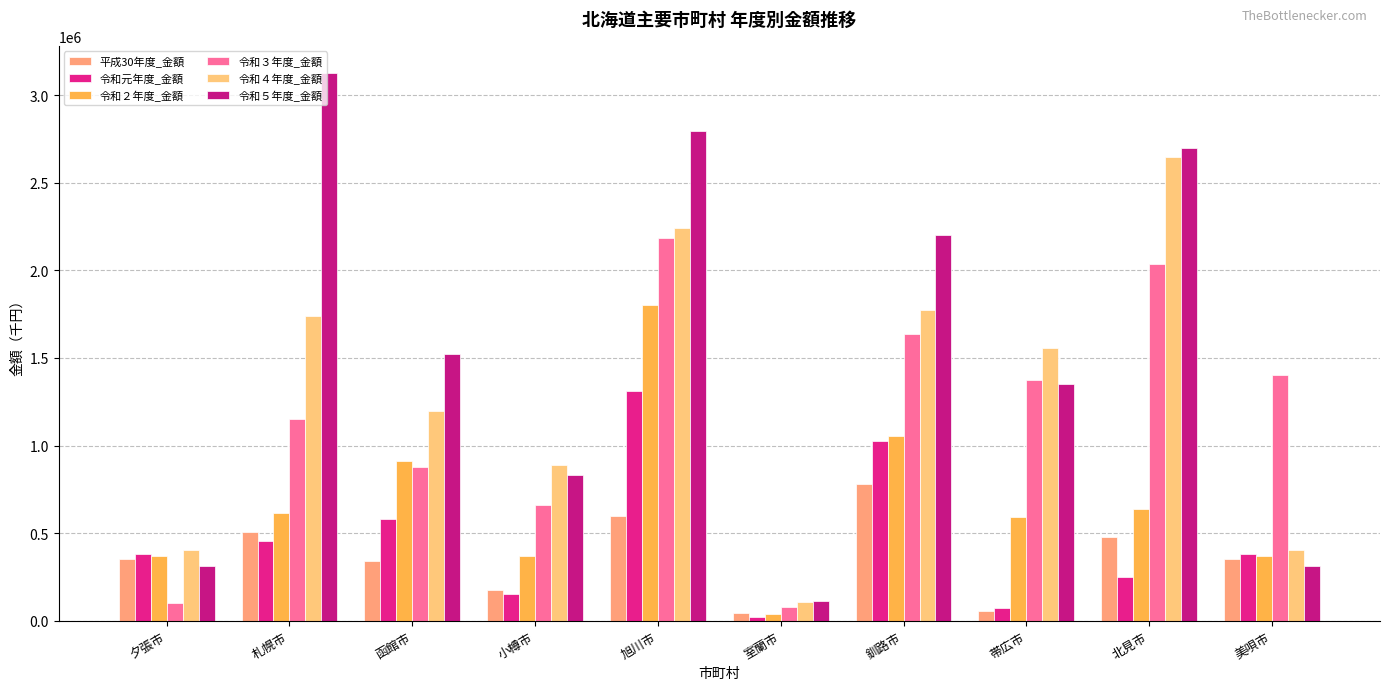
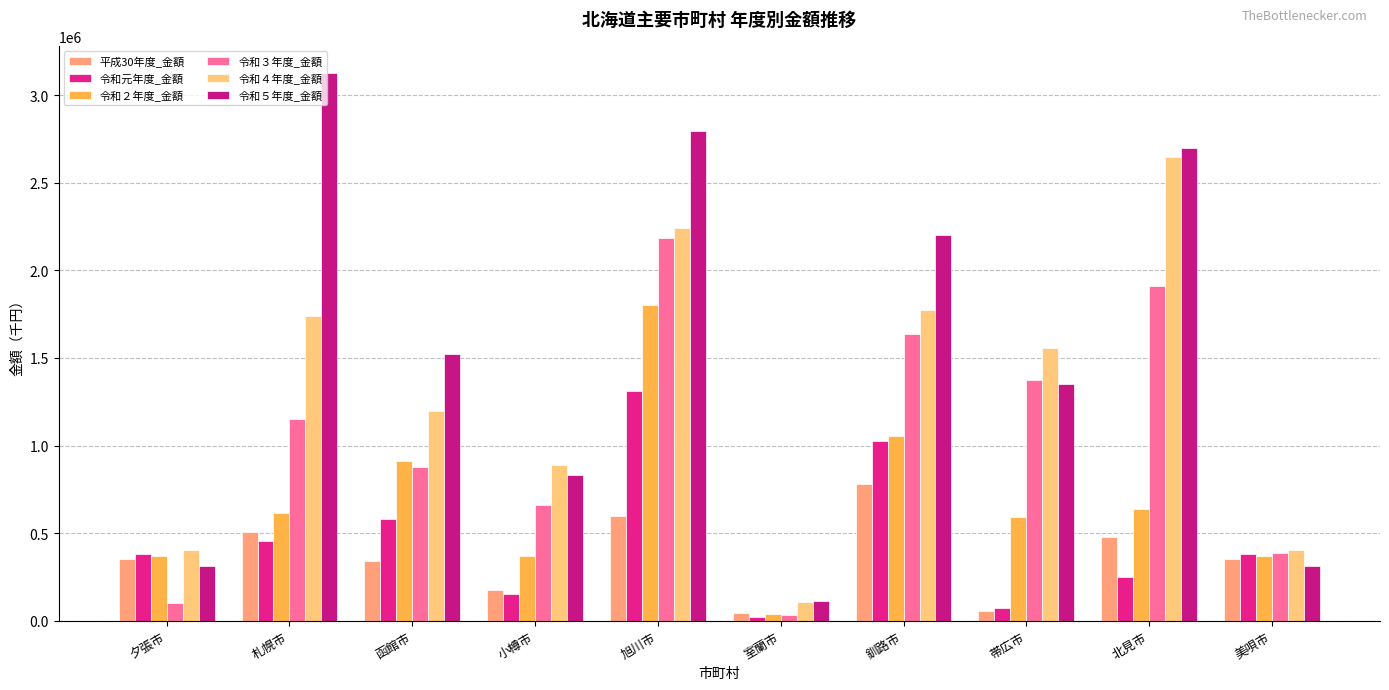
令和３年度_金額, 室蘭市: 80000 -> 30000
令和３年度_金額, 北見市: 2040000 -> 1910000
令和３年度_金額, 美唄市: 1400000 -> 390000
